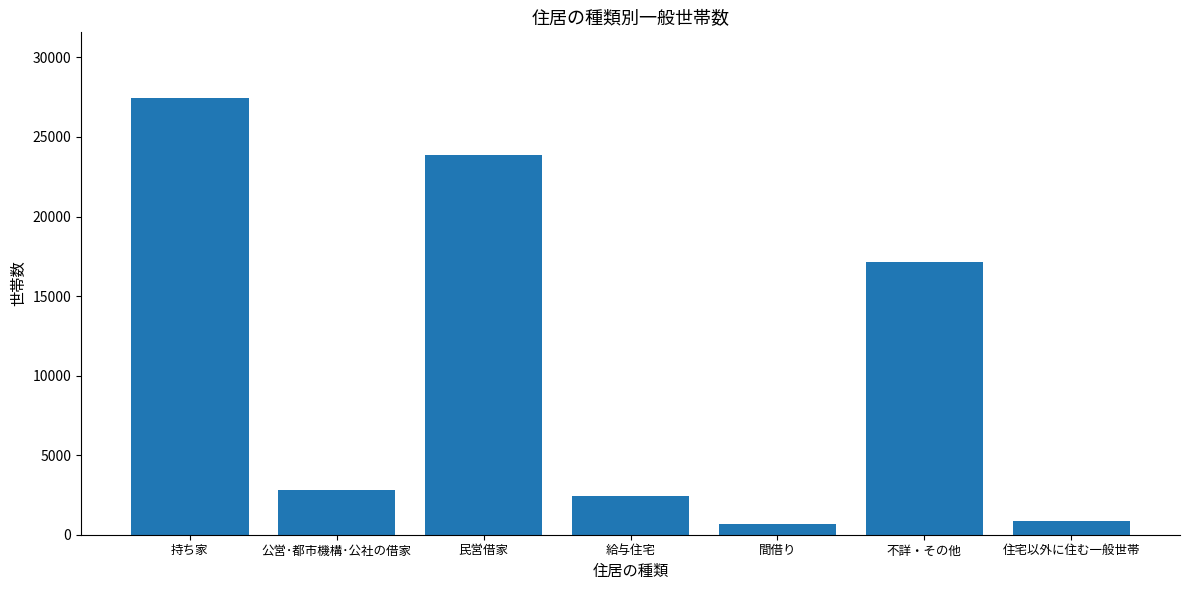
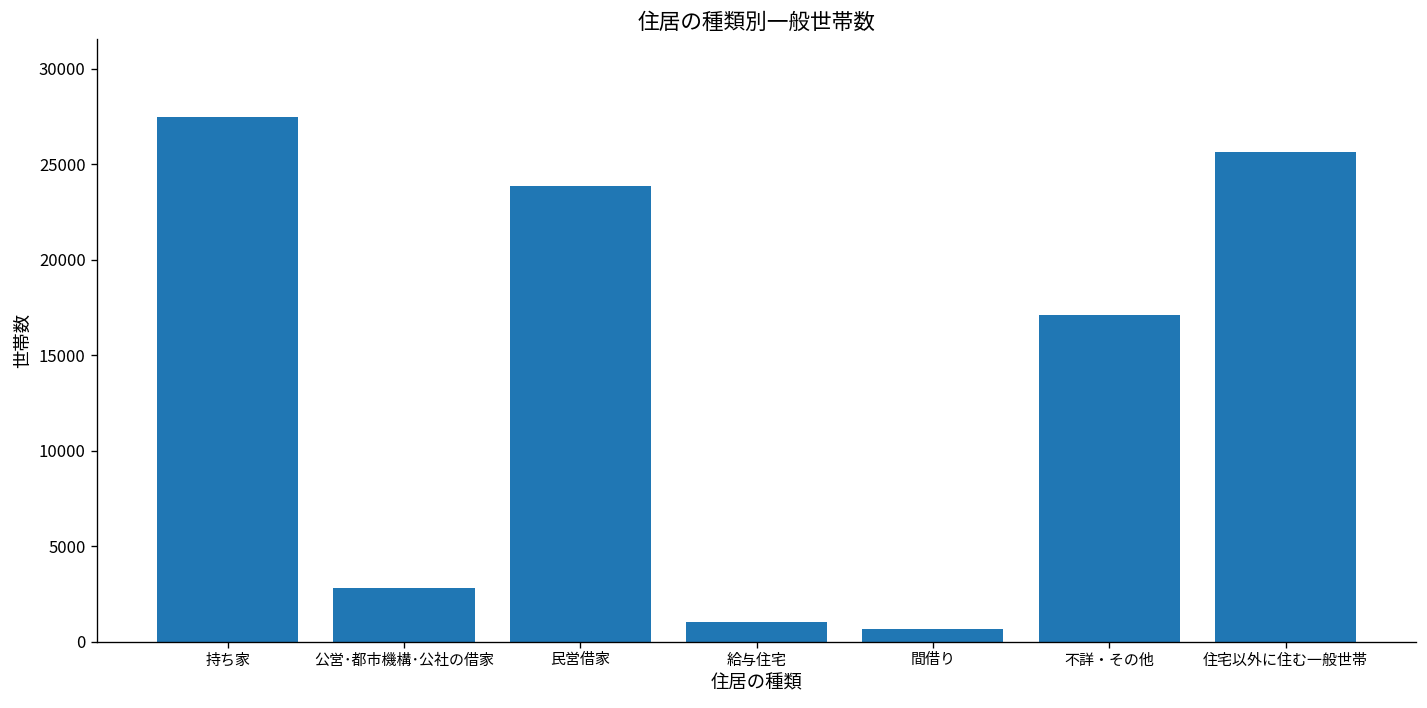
給与住宅: 2500 -> 1000
住宅以外に住む一般世帯: 900 -> 25700
